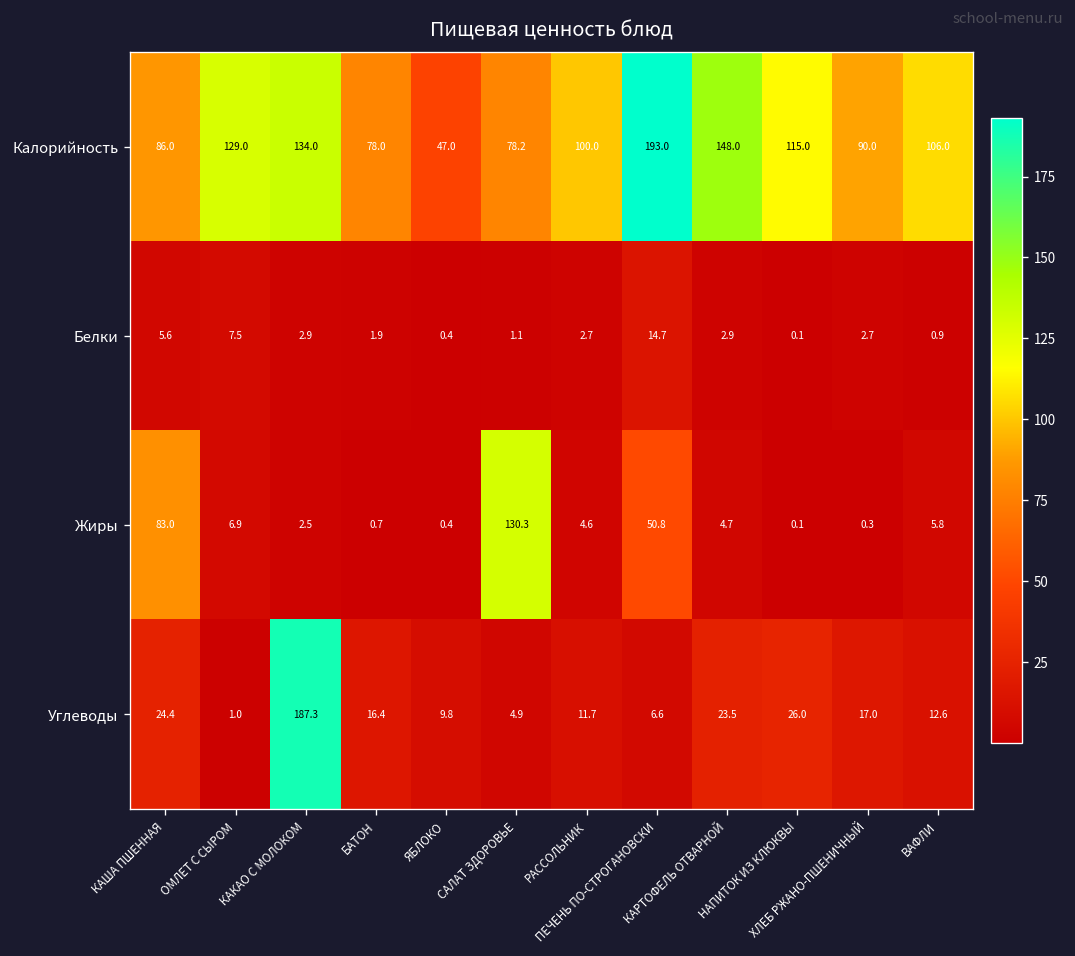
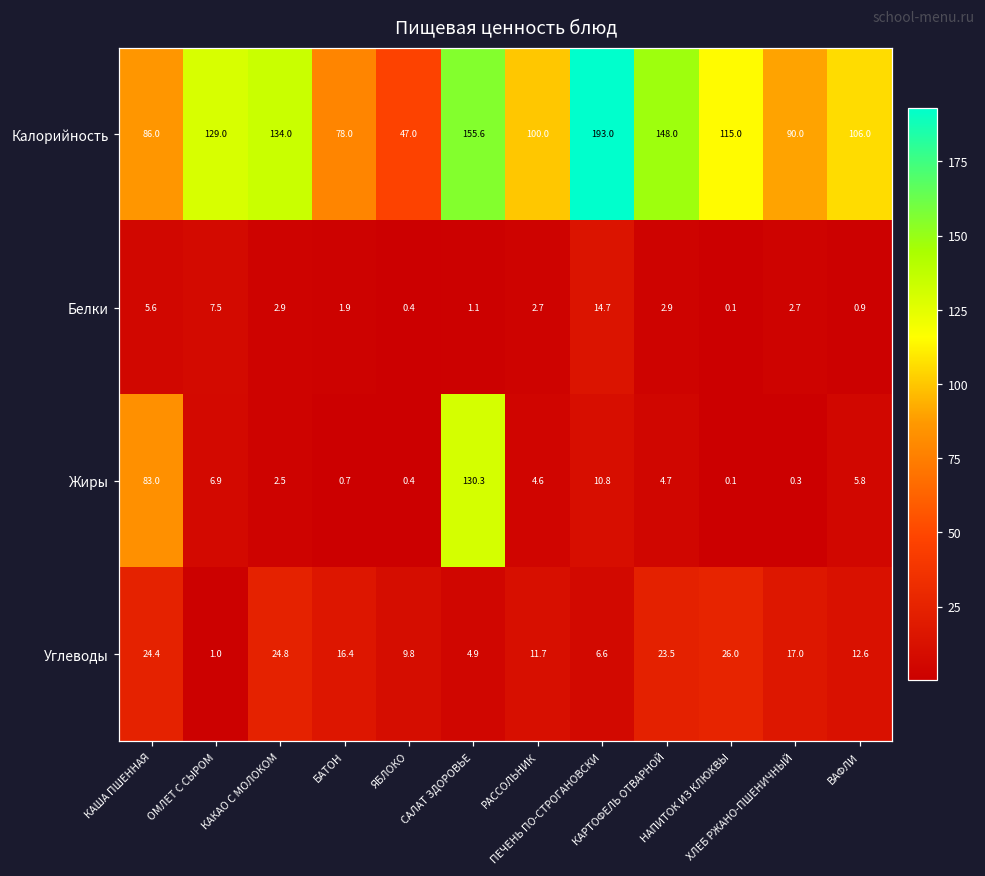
Калорийность, САЛАТ ЗДОРОВЬЕ: 78.2 -> 155.6
Жиры, ПЕЧЕНЬ ПО-СТРОГАНОВСКИ: 50.8 -> 10.8
Углеводы, КАКАО С МОЛОКОМ: 187.3 -> 24.8
